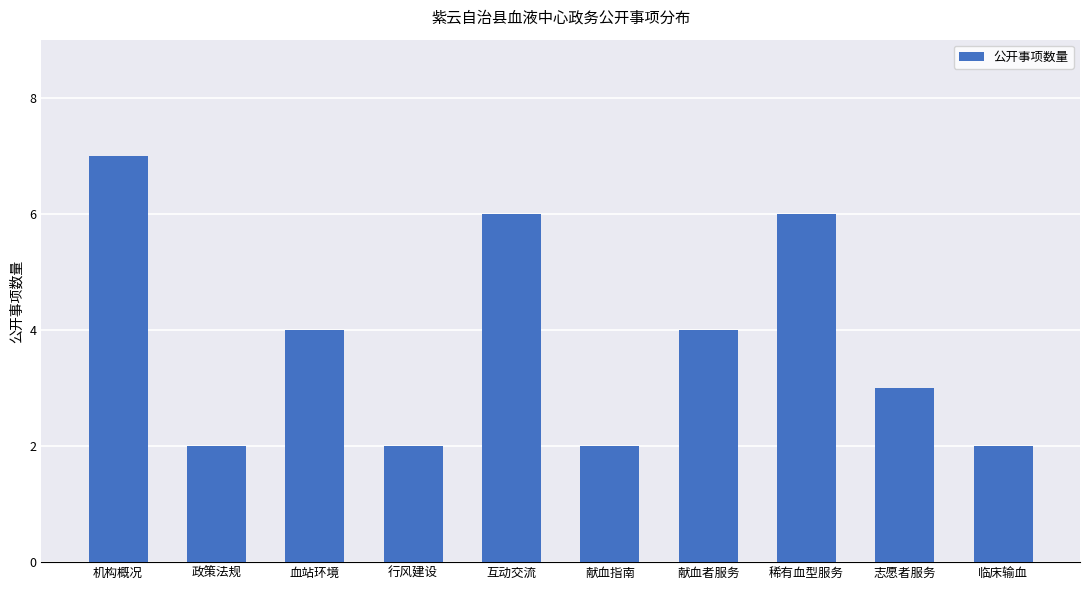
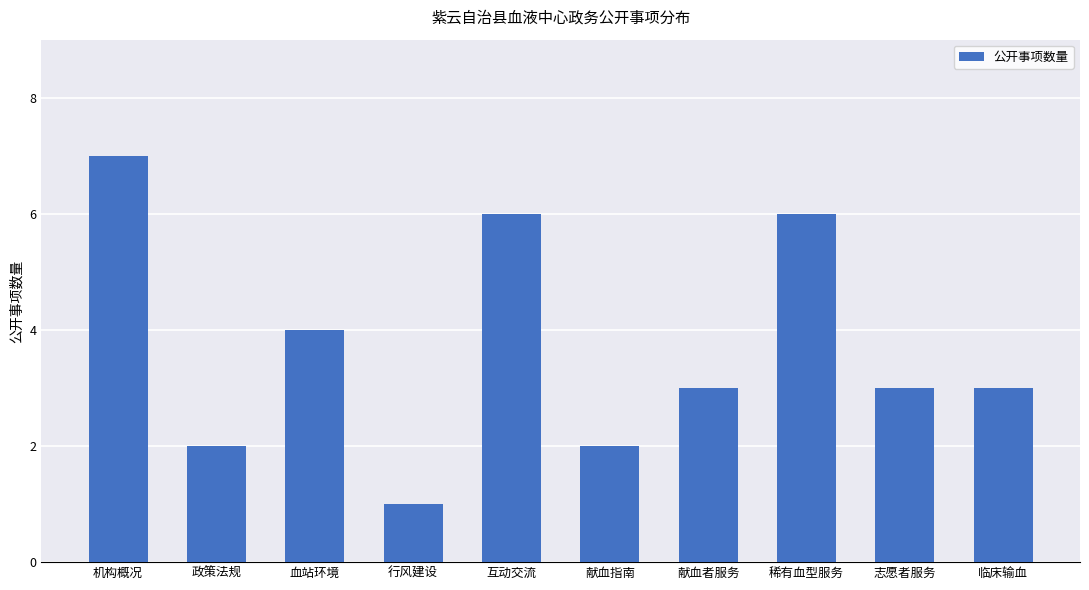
行风建设: 2 -> 1
献血者服务: 4 -> 3
临床输血: 2 -> 3
